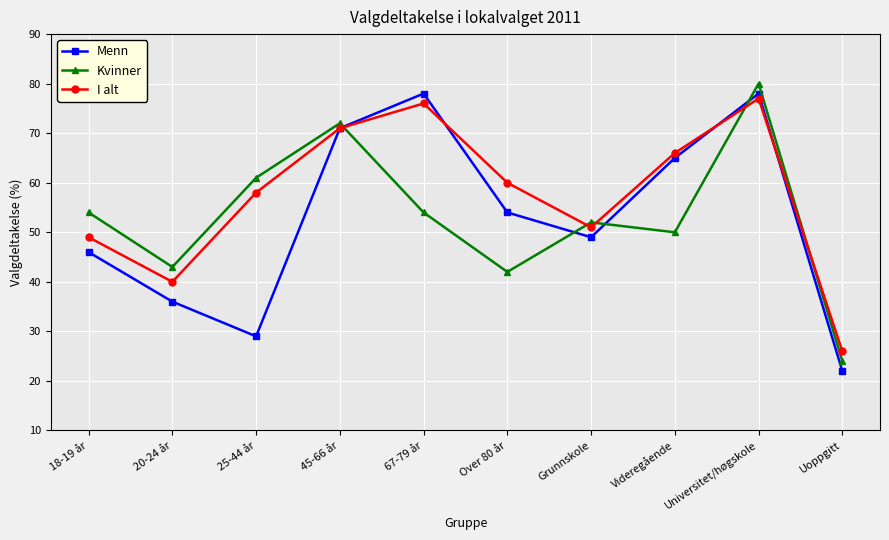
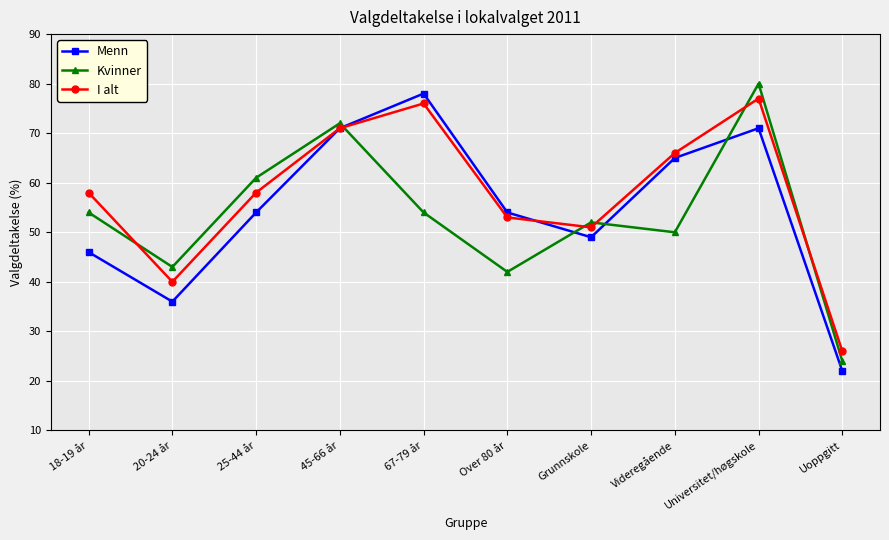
I alt, 18-19 år: 49 -> 58
Menn, 25-44 år: 29 -> 54
I alt, Over 80 år: 60 -> 53
Menn, Universitet/høgskole: 78 -> 71
